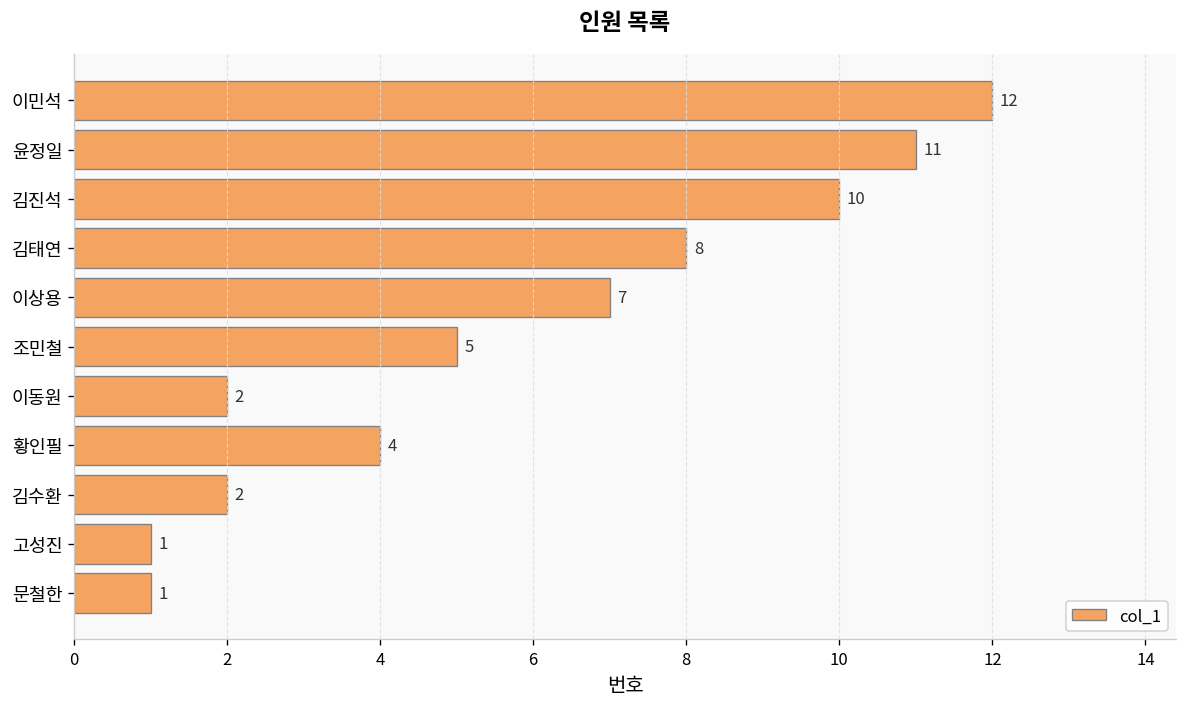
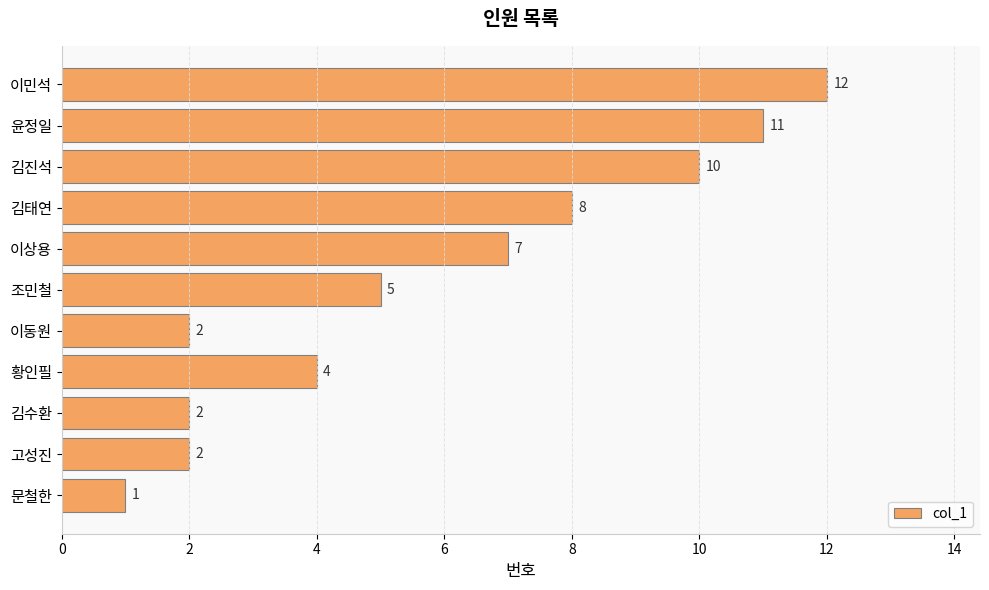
고성진: 1 -> 2
